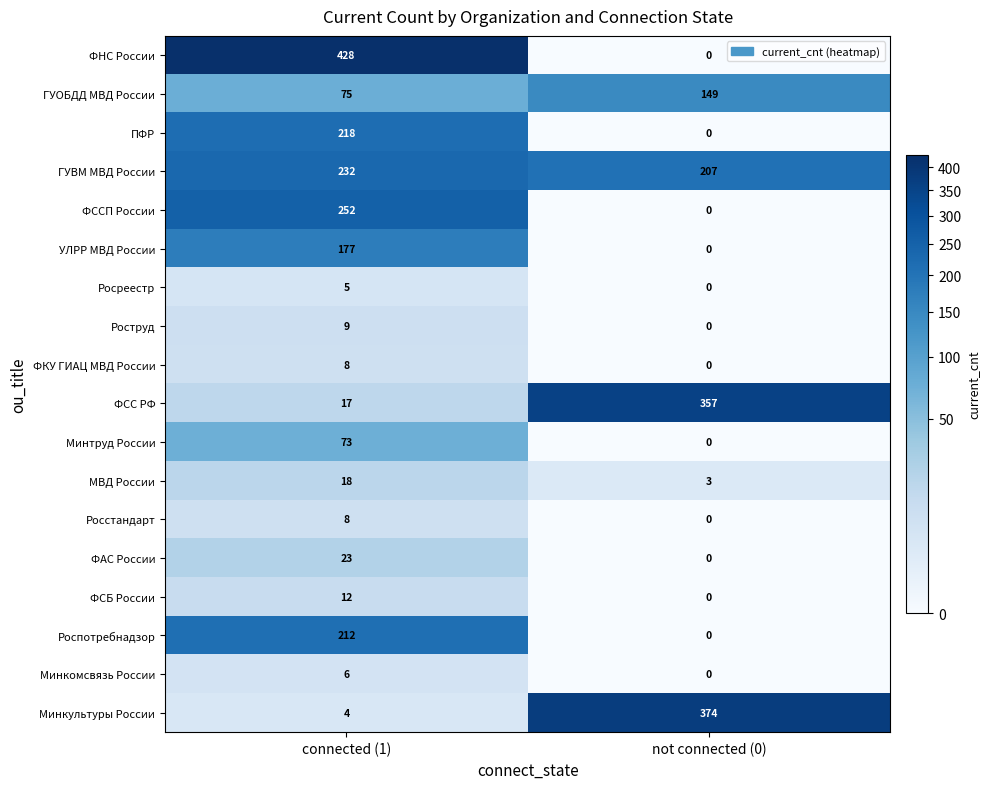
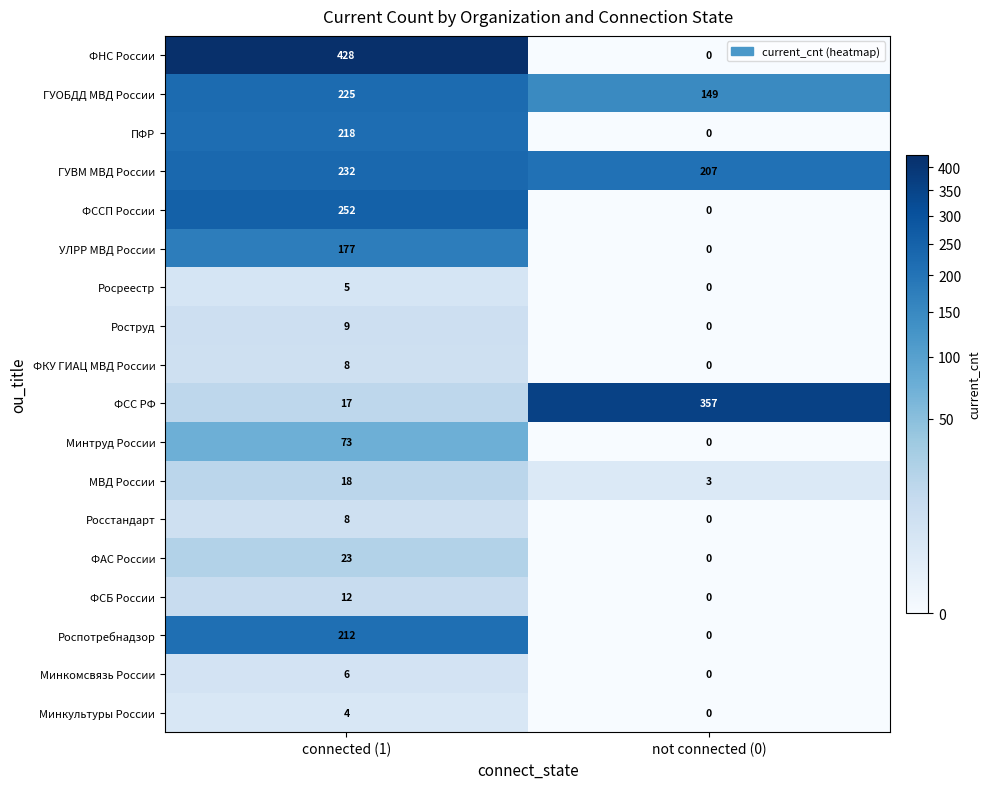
ГУОБДД МВД России, connected (1): 75 -> 225
Минкультуры России, not connected (0): 374 -> 0
